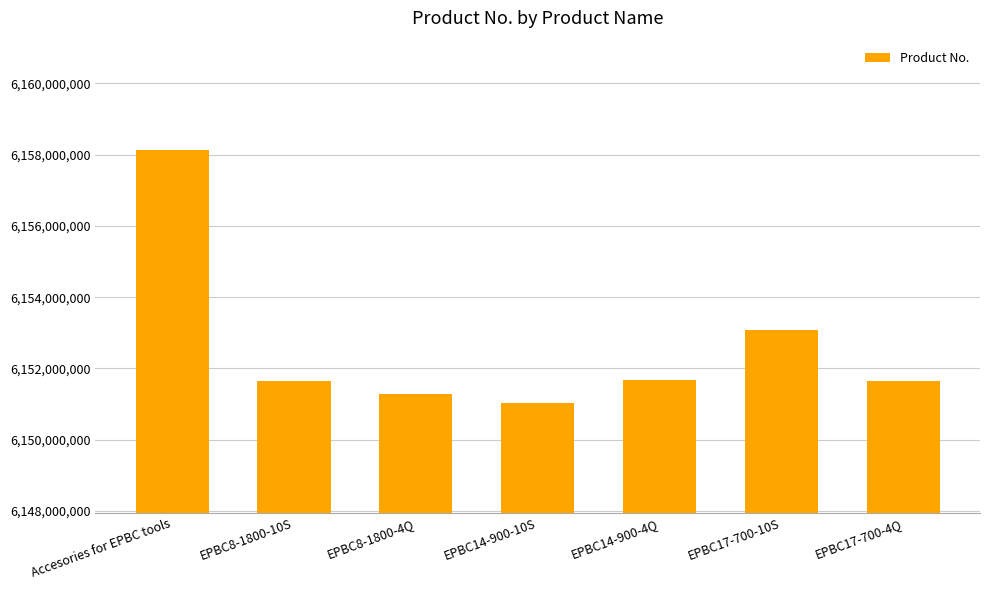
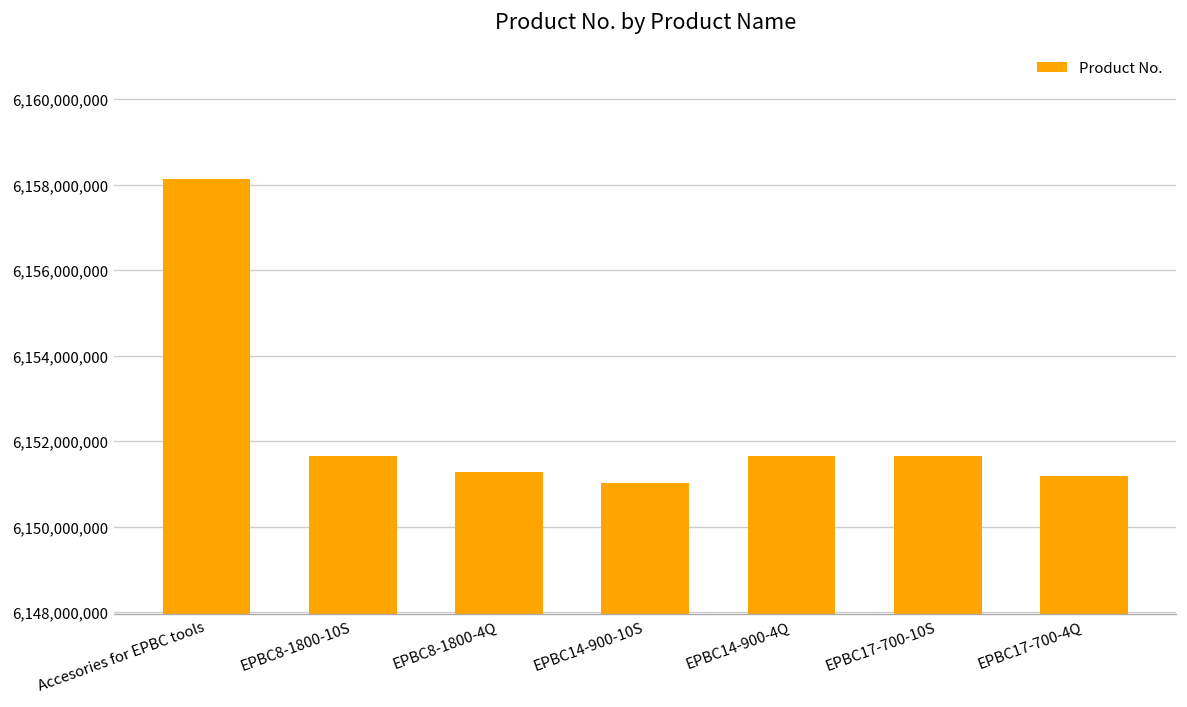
EPBC17-700-10S: 6,153,100,000 -> 6,151,700,000
EPBC17-700-4Q: 6,151,700,000 -> 6,151,200,000
